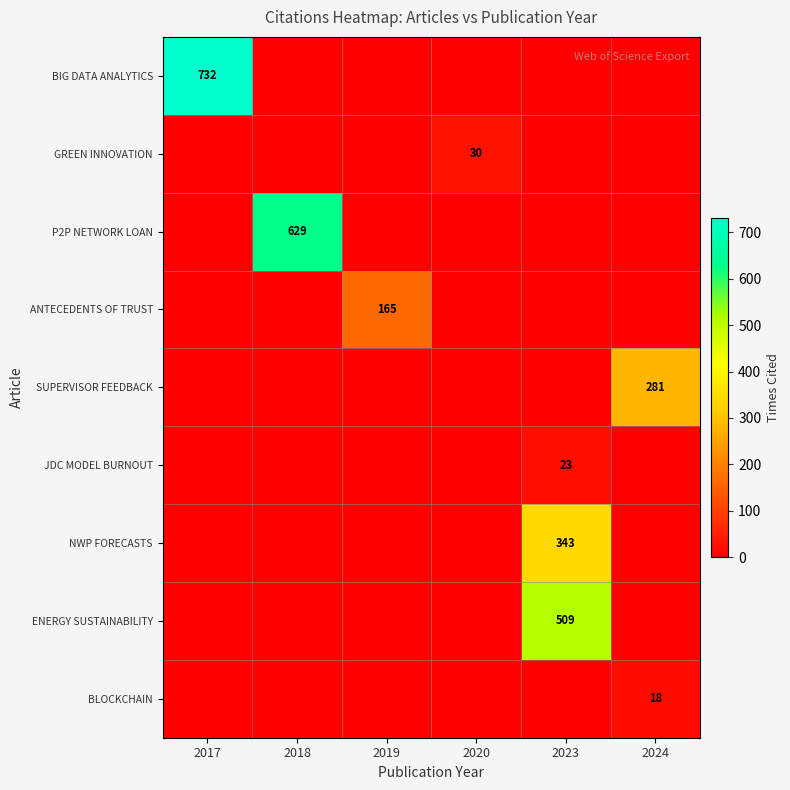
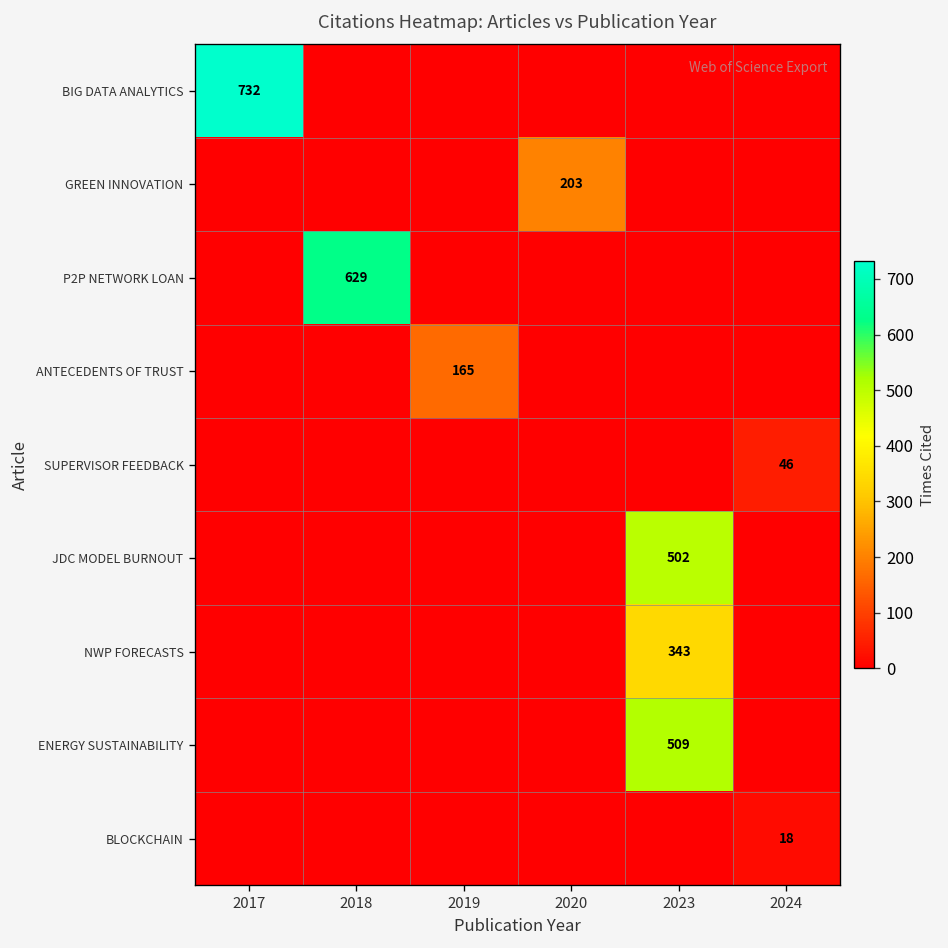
GREEN INNOVATION, 2020: 30 -> 203
SUPERVISOR FEEDBACK, 2024: 281 -> 46
JDC MODEL BURNOUT, 2023: 23 -> 502
